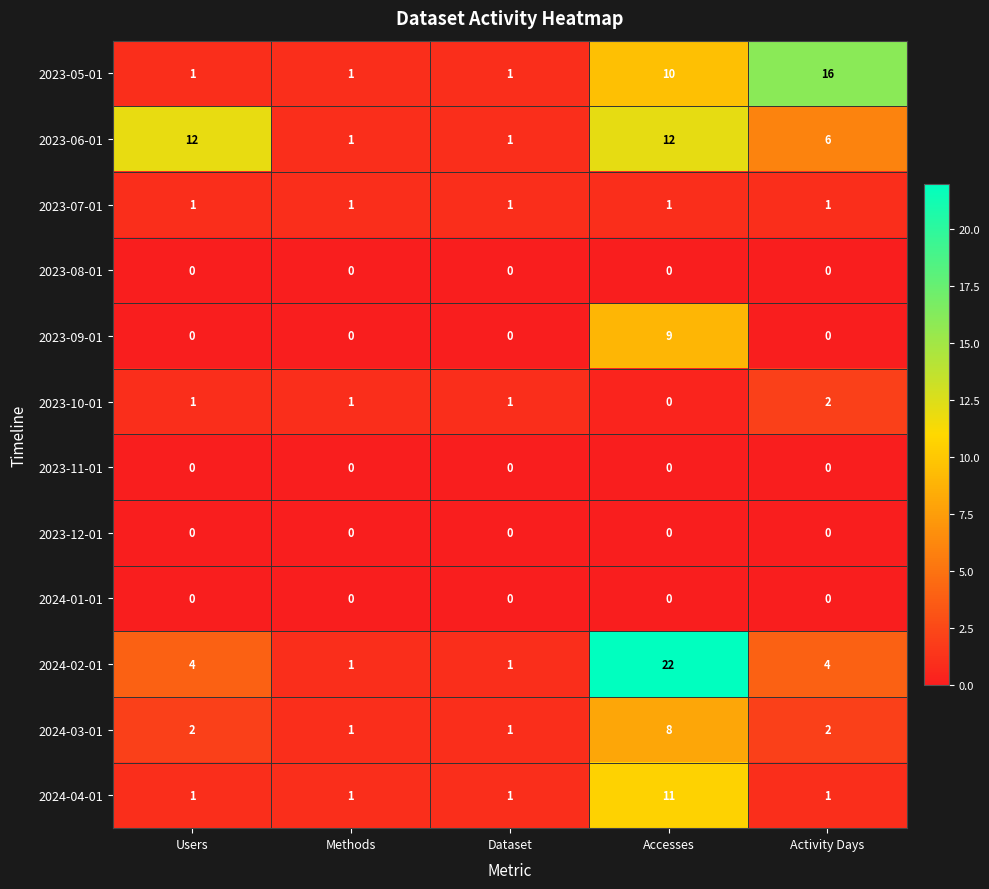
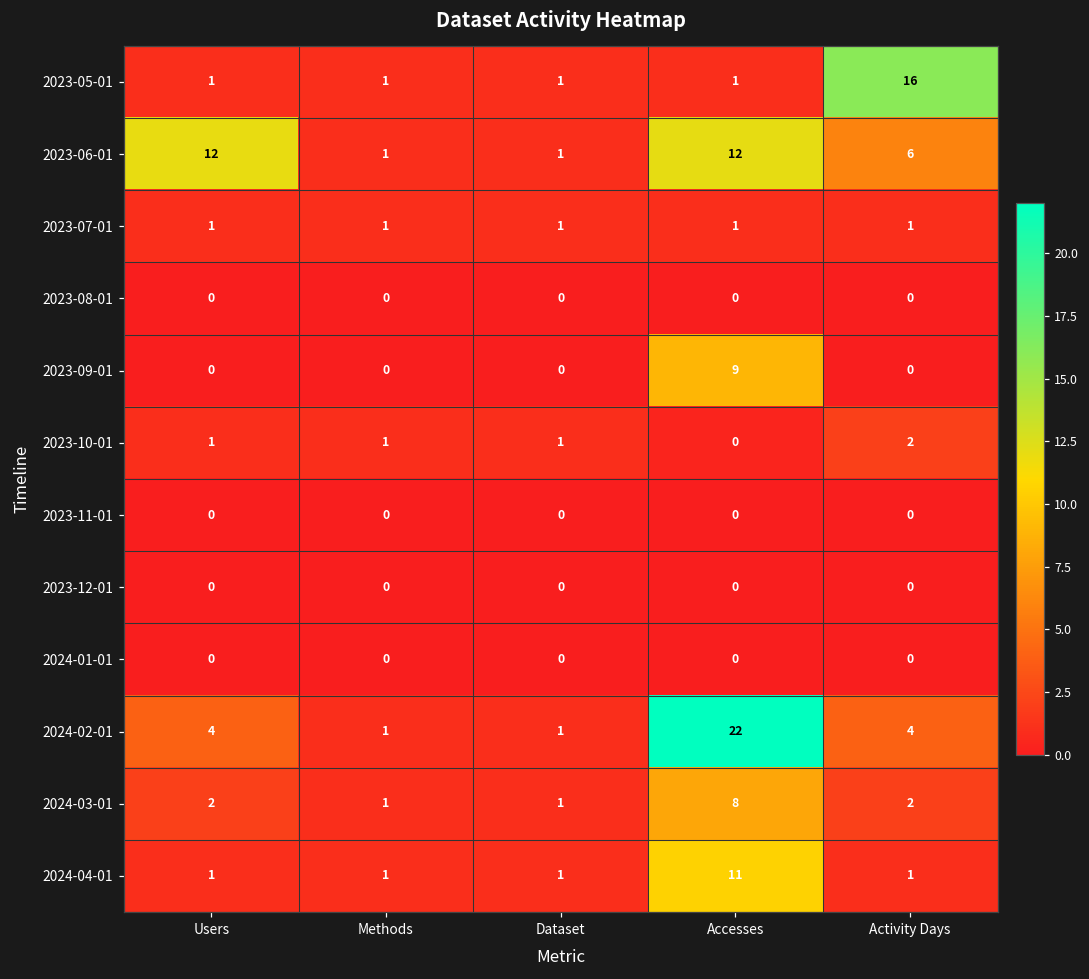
2023-05-01, Accesses: 10 -> 1
